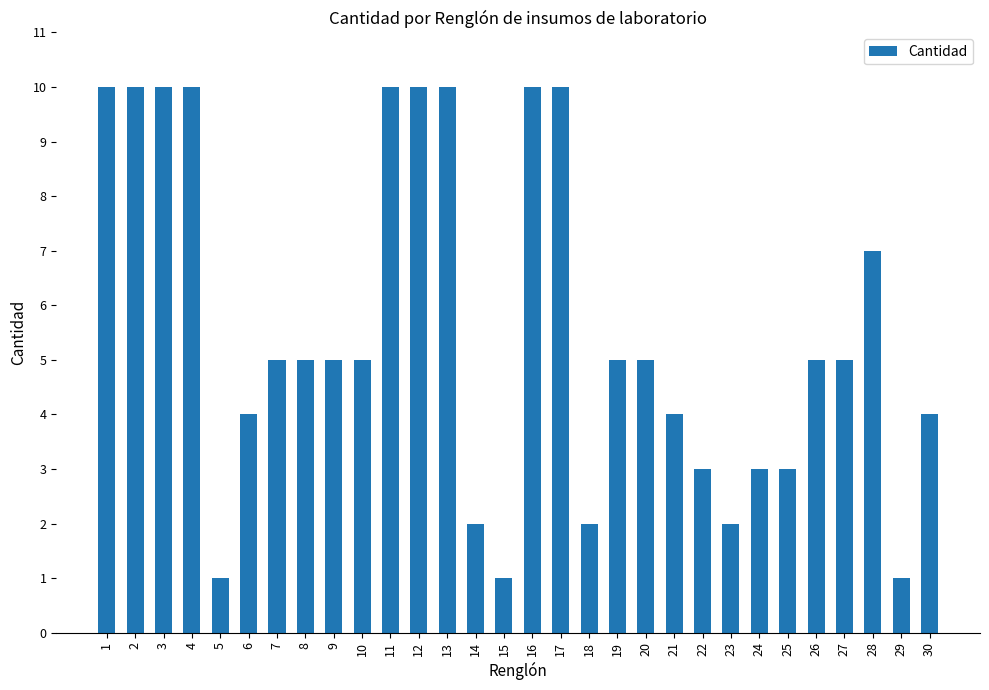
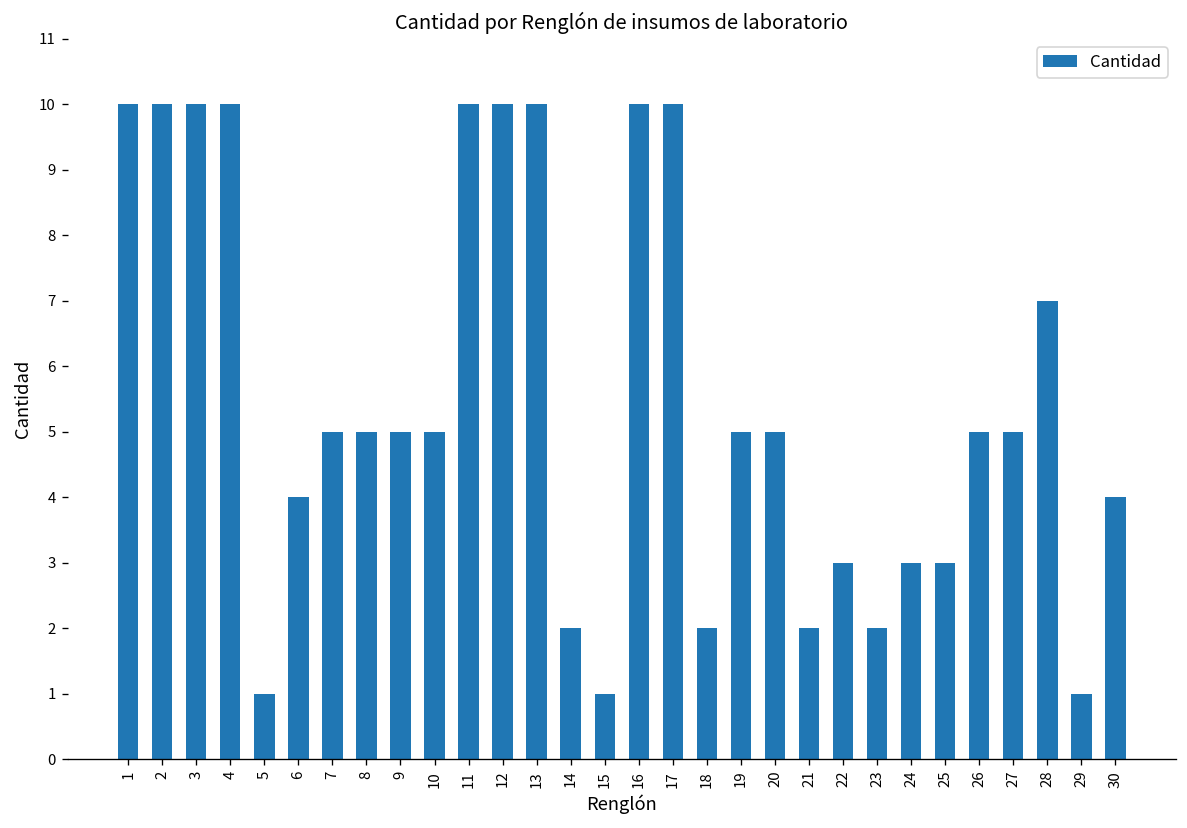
21: 4 -> 2
